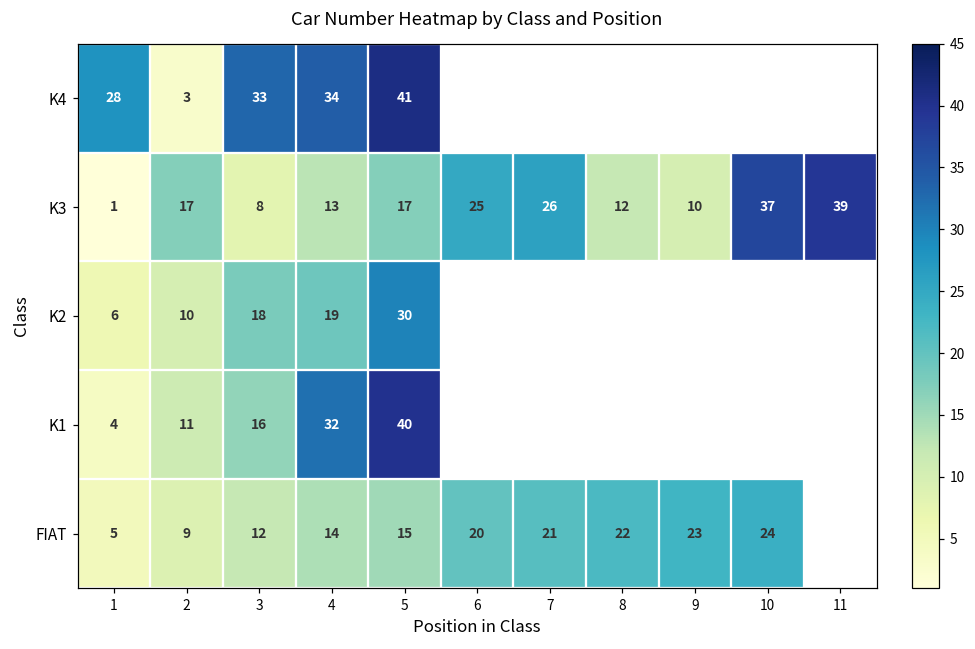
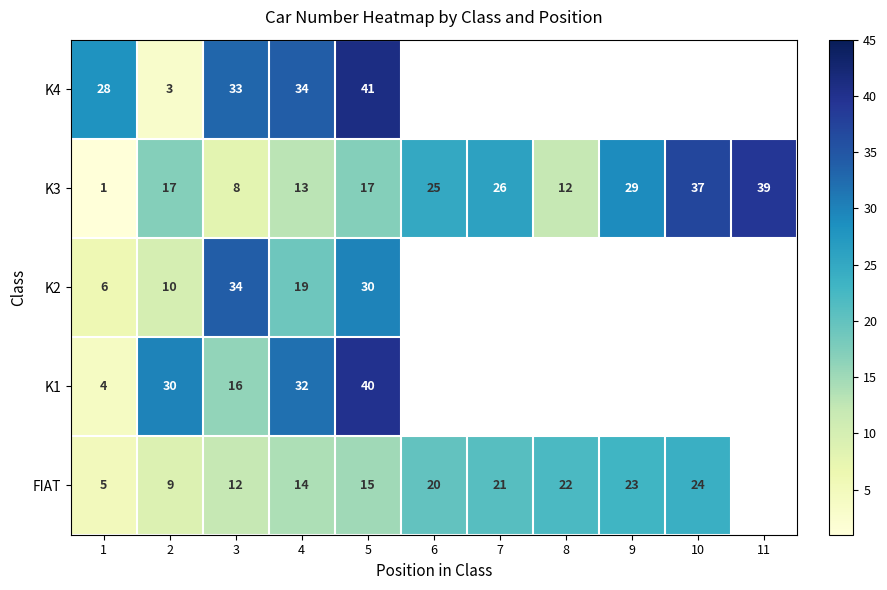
K3, 9: 10 -> 29
K2, 3: 18 -> 34
K1, 2: 11 -> 30
